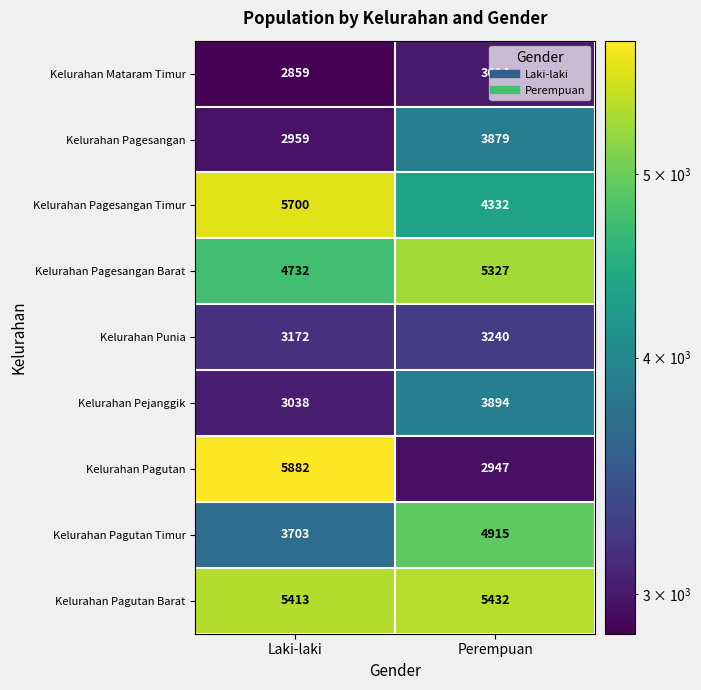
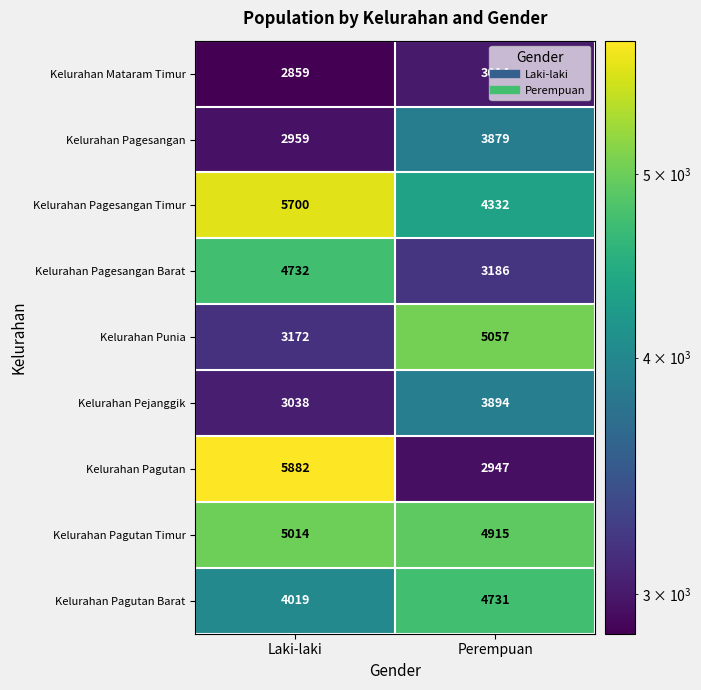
Kelurahan Pagesangan Barat, Perempuan: 5327 -> 3186
Kelurahan Punia, Perempuan: 3240 -> 5057
Kelurahan Pagutan Timur, Laki-laki: 3703 -> 5014
Kelurahan Pagutan Barat, Laki-laki: 5413 -> 4019
Kelurahan Pagutan Barat, Perempuan: 5432 -> 4731
